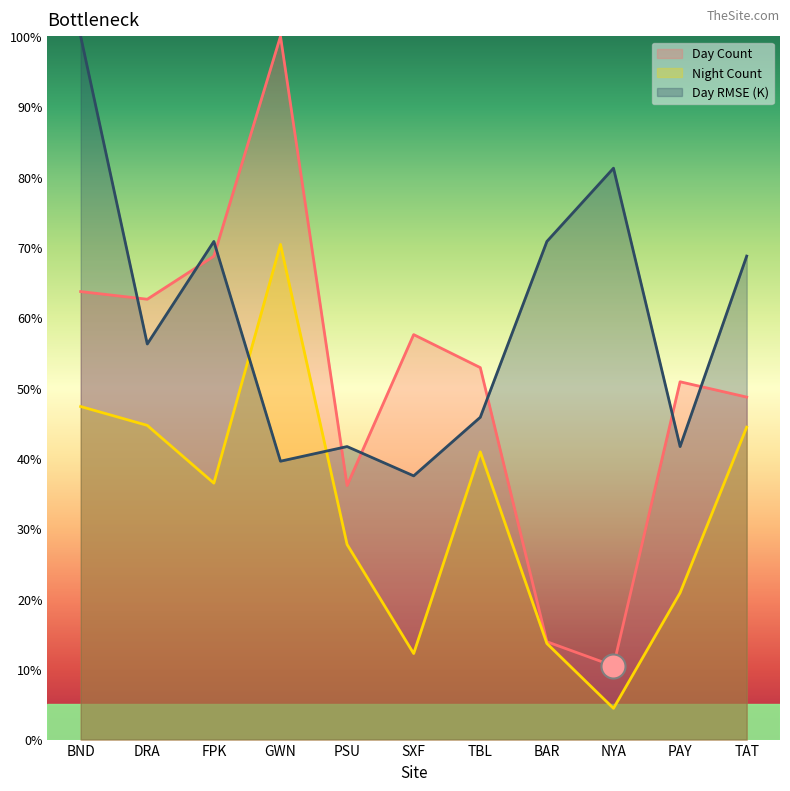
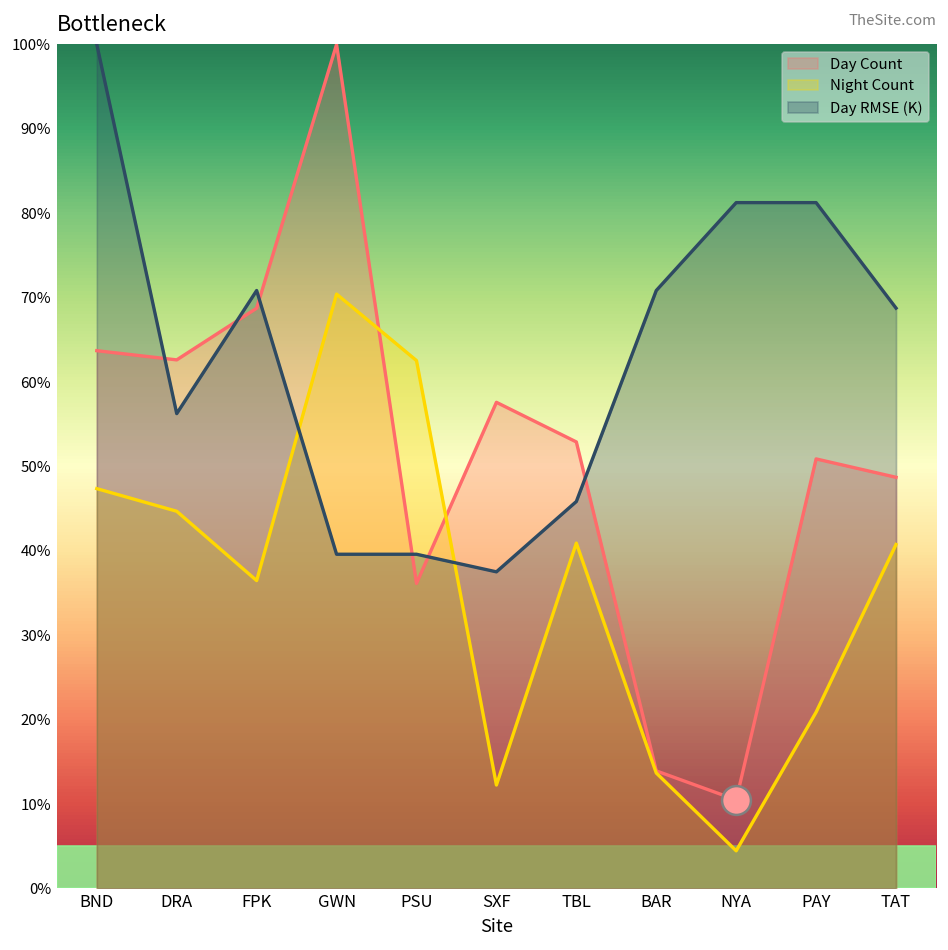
Night Count, PSU: 28% -> 63%
Day RMSE (K), PSU: 42% -> 40%
Day RMSE (K), PAY: 42% -> 81%
Night Count, TAT: 44% -> 41%
